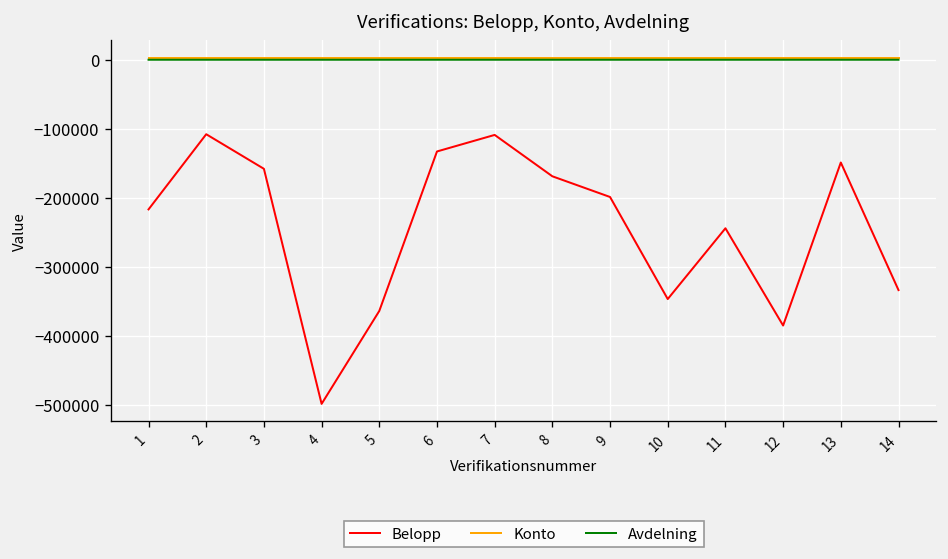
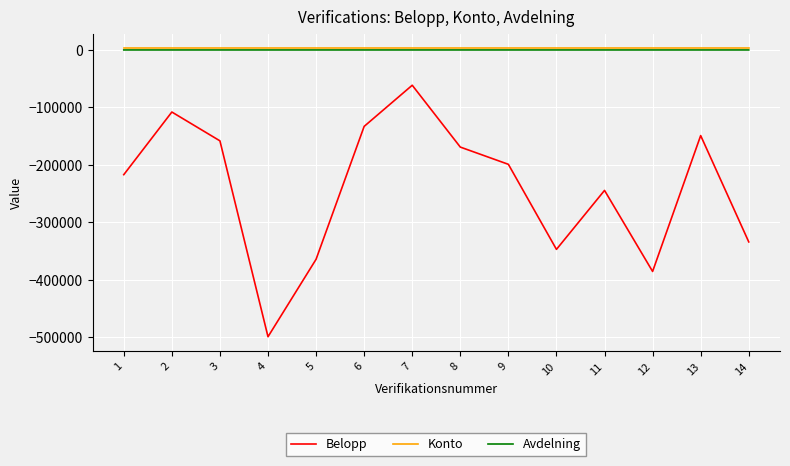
Belopp, 7: -110000 -> -60000
